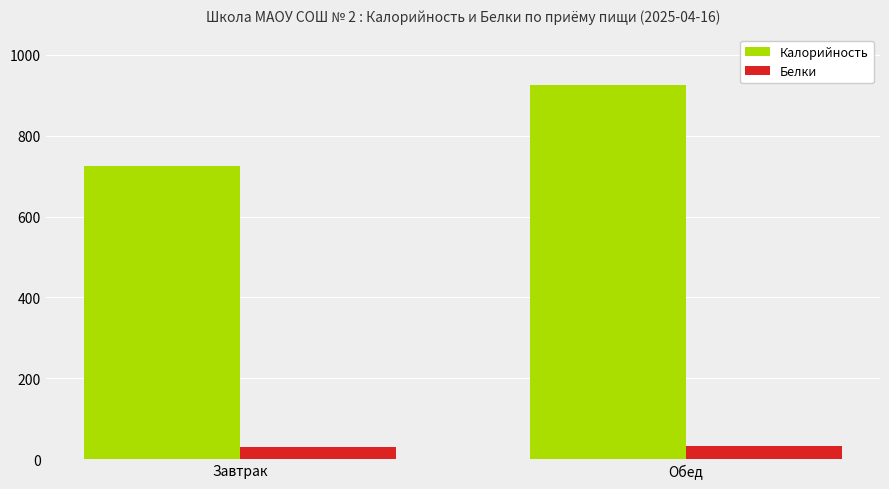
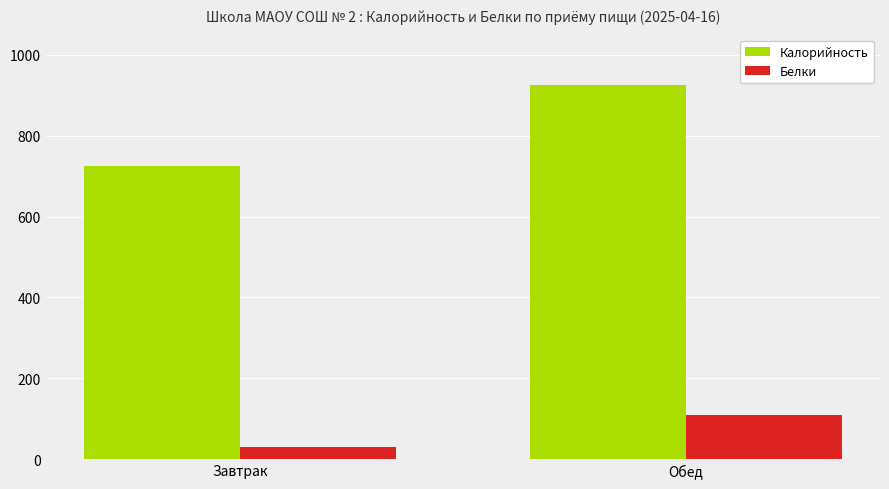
Белки, Обед: 30 -> 110
